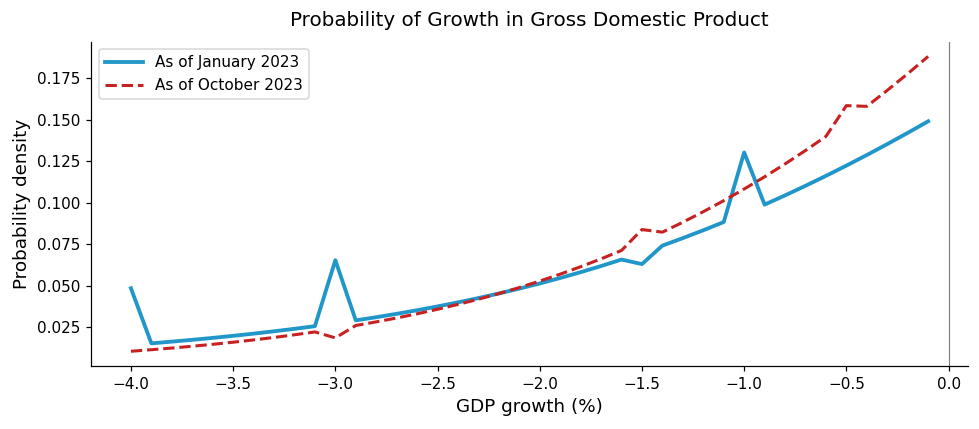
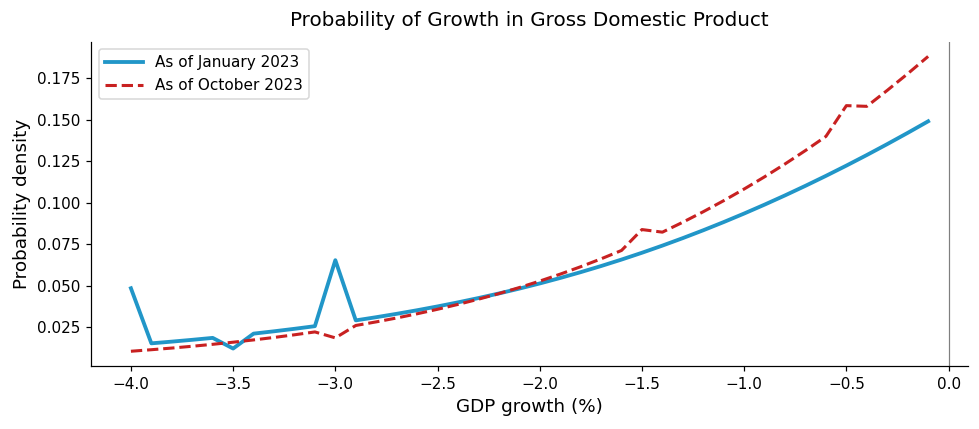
As of January 2023, −3.5: 0.020 -> 0.012
As of January 2023, −1.5: 0.063 -> 0.070
As of January 2023, −1.0: 0.130 -> 0.094
